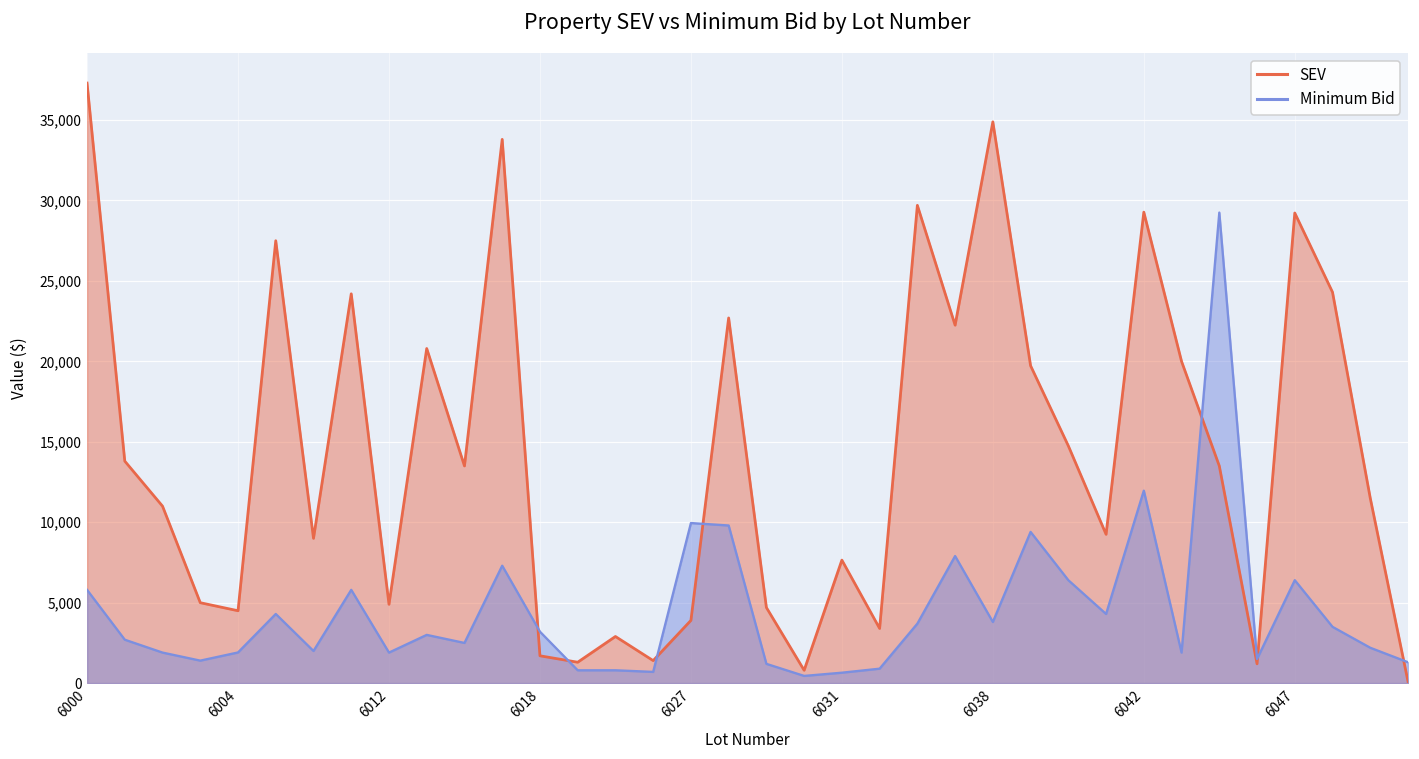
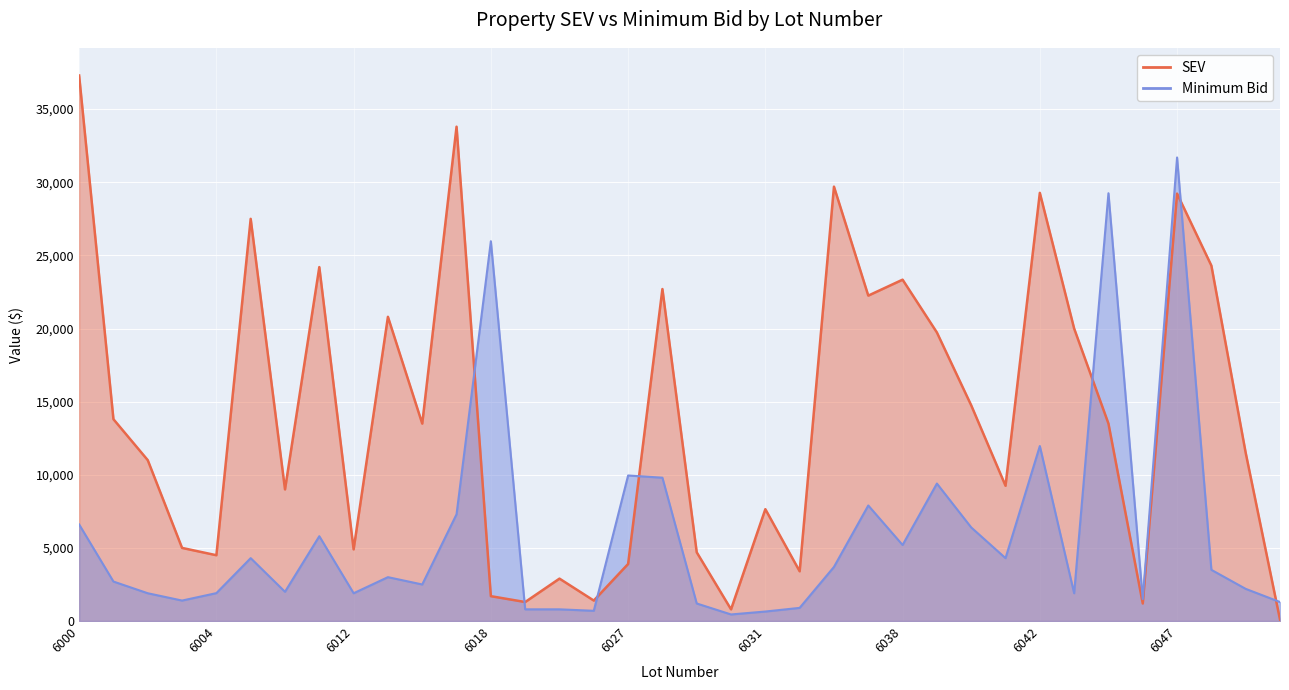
Minimum Bid, 6000: 5,800 -> 6,600
Minimum Bid, 6018: 3,200 -> 26,000
SEV, 6038: 34,900 -> 23,300
Minimum Bid, 6038: 3,800 -> 5,200
Minimum Bid, 6047: 6,400 -> 31,700
